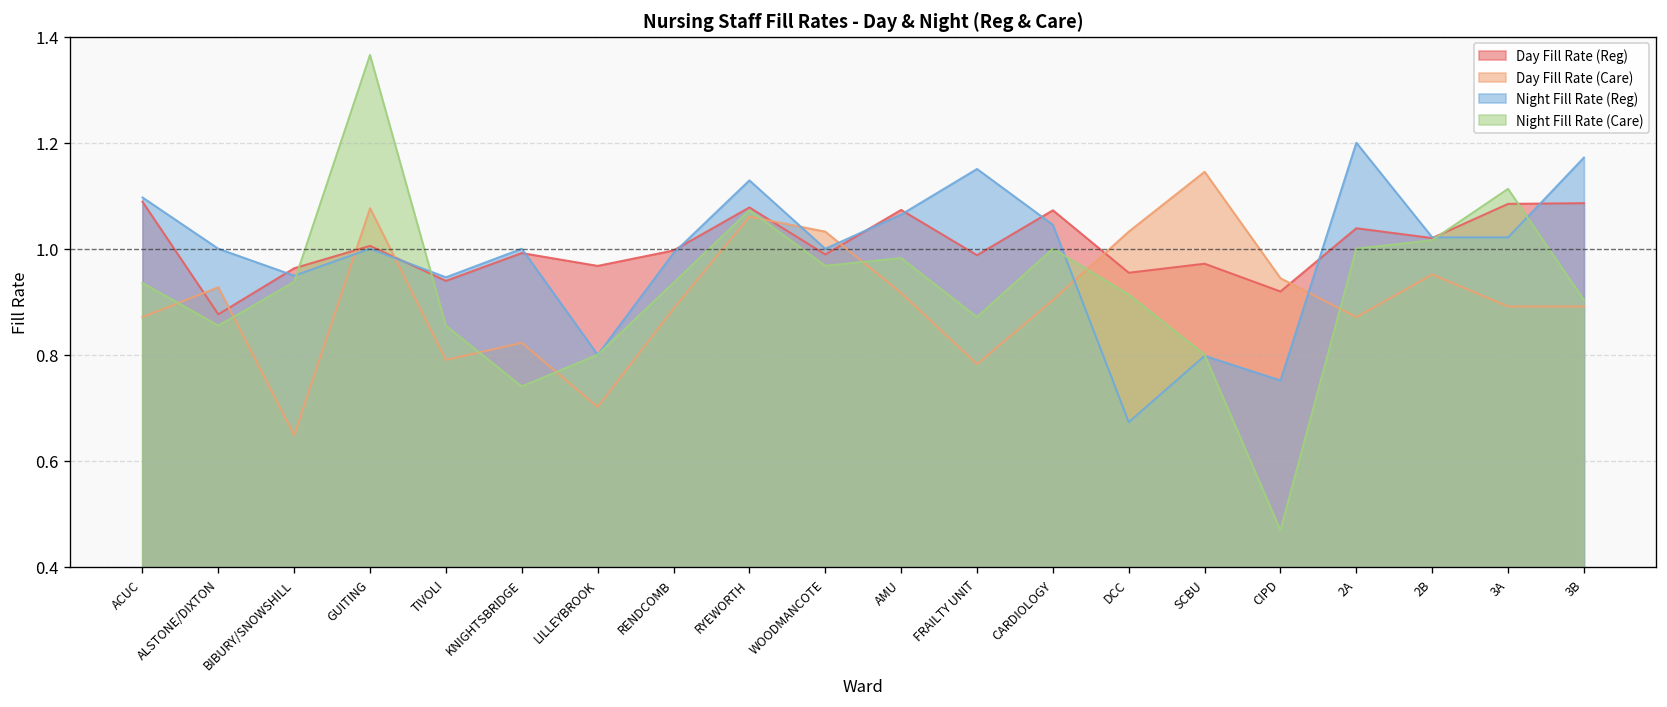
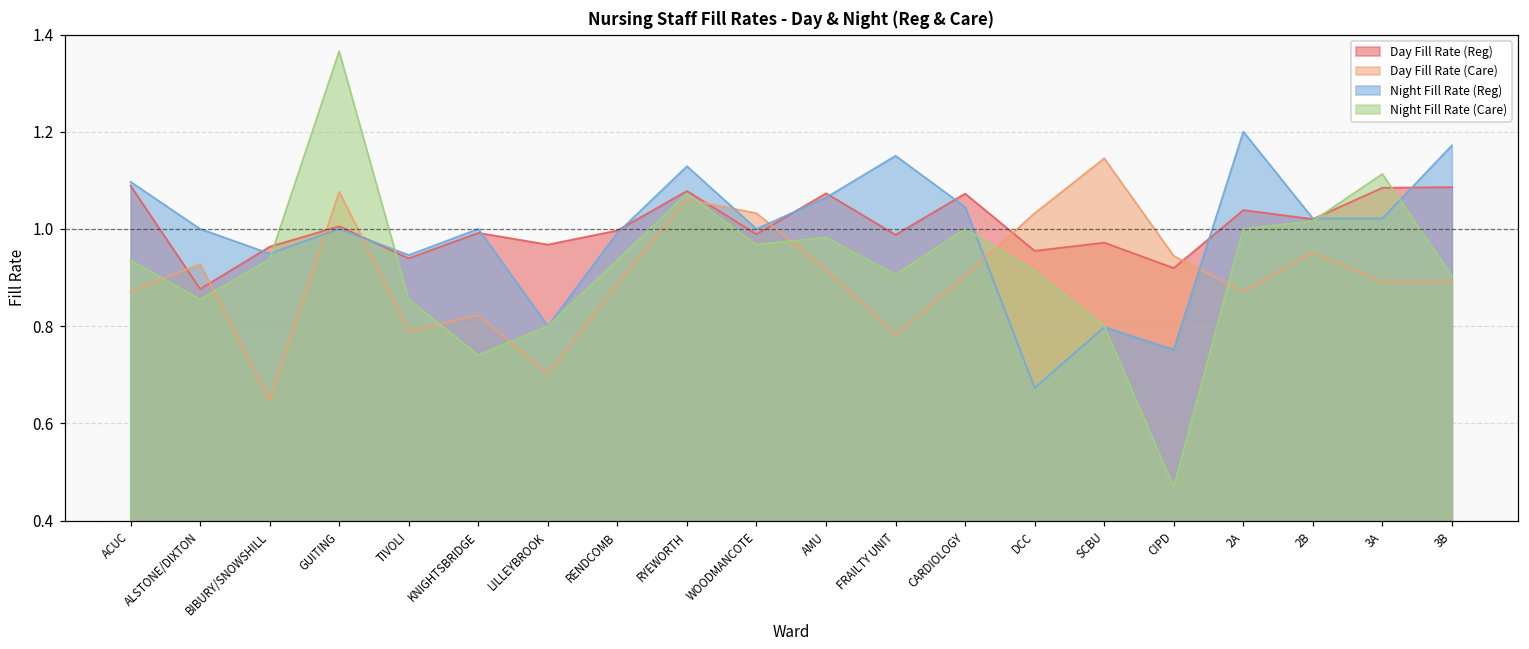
Night Fill Rate (Care), FRAILTY UNIT: 0.87 -> 0.91
